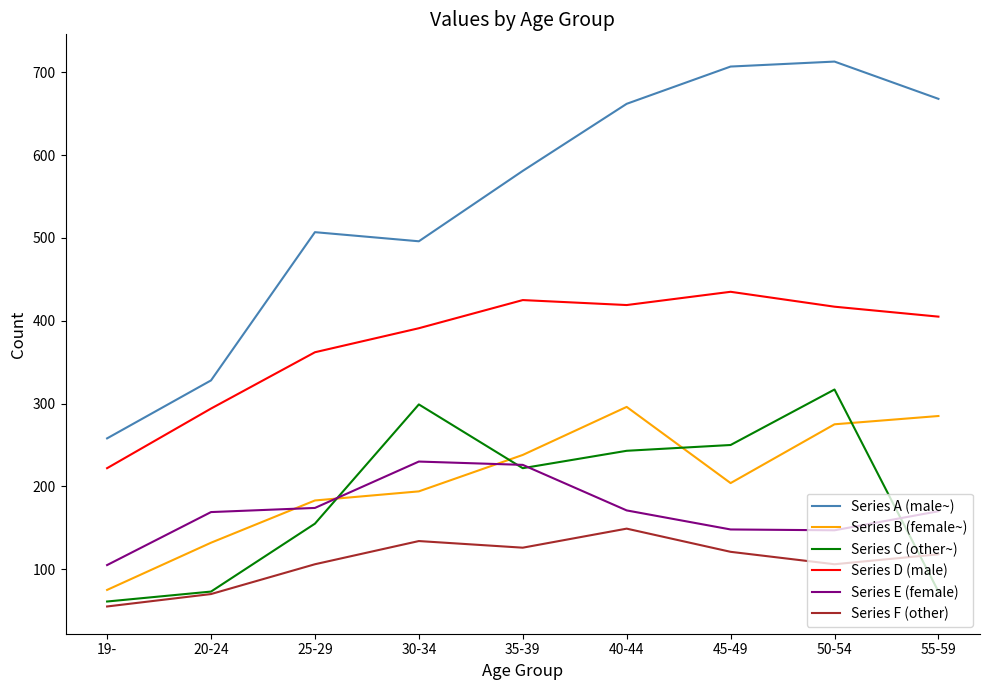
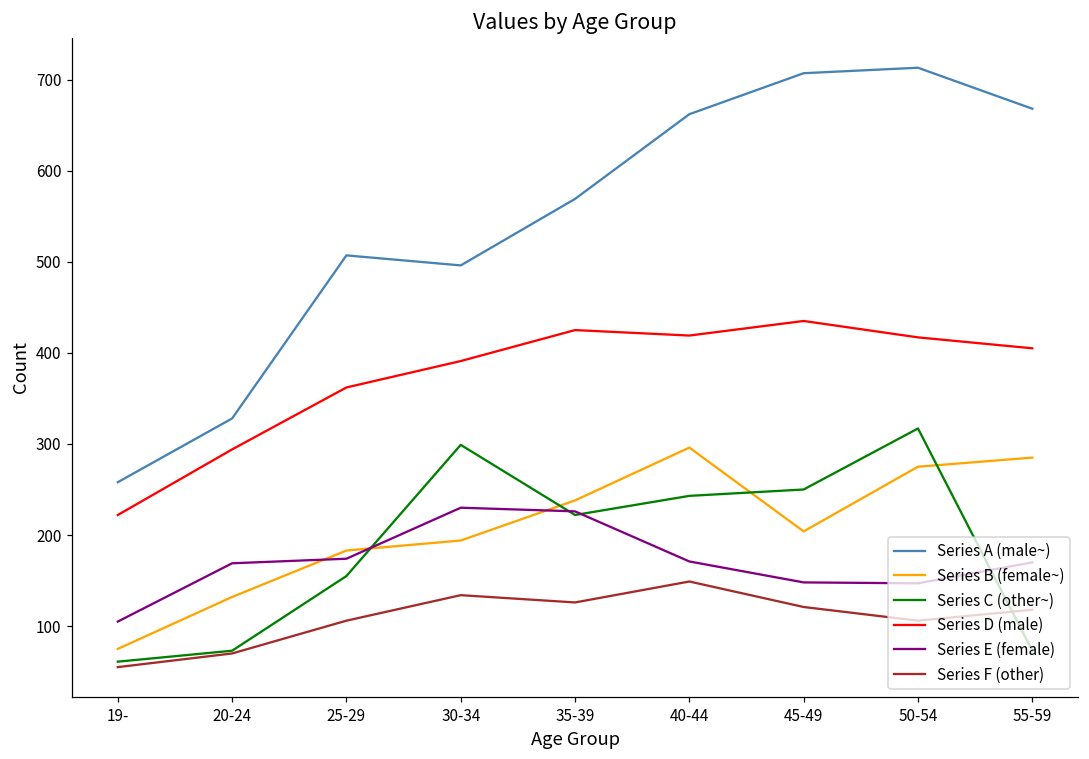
Series A (male~), 35-39: 580 -> 570
